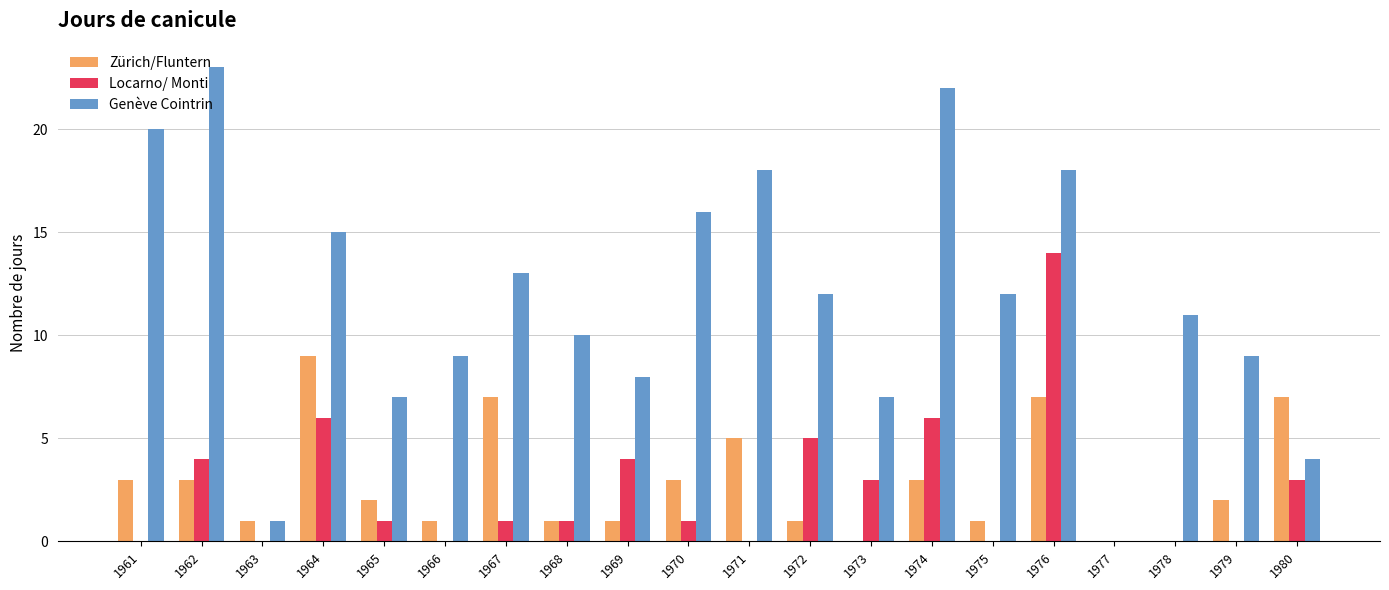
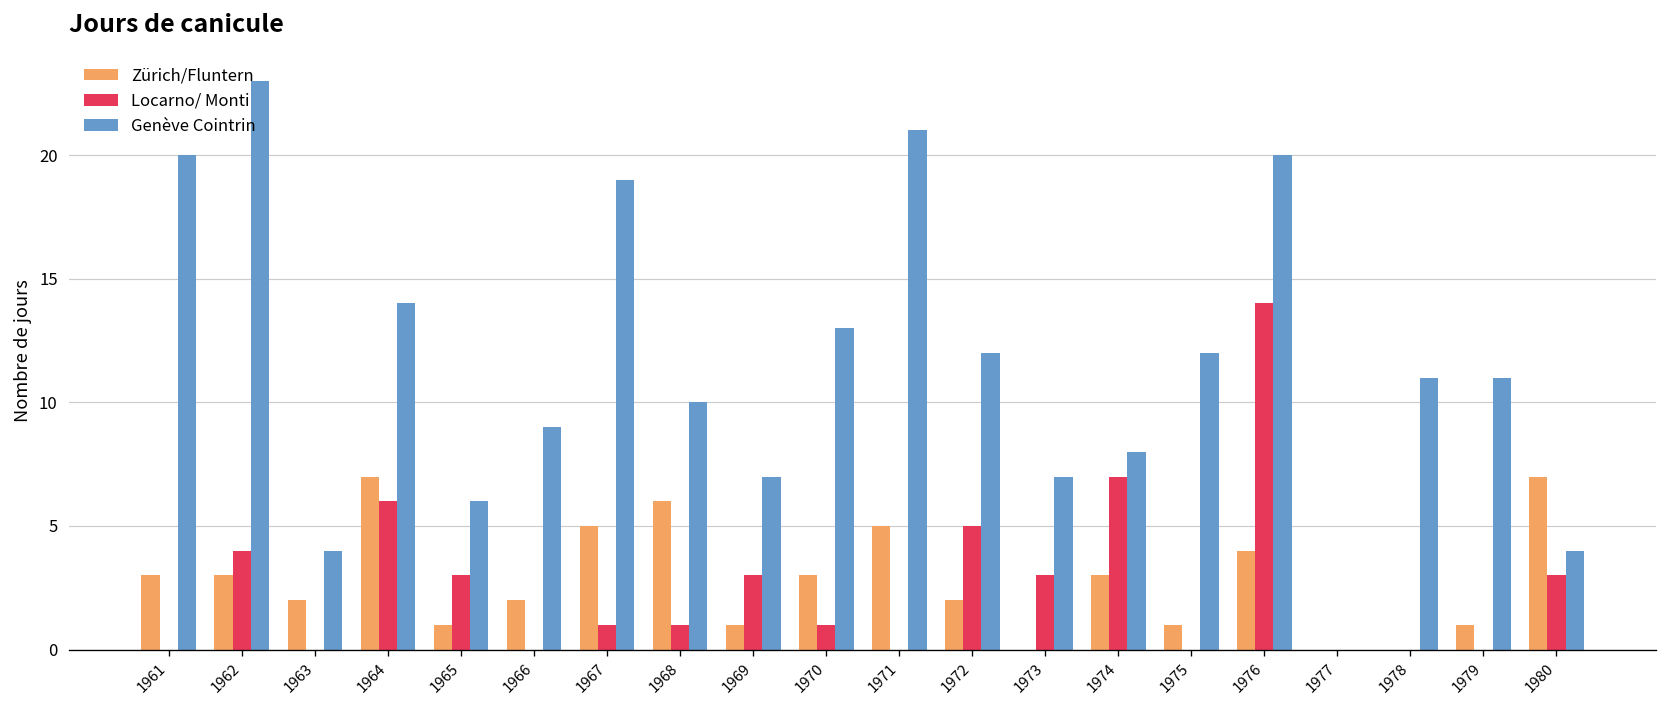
Zürich/Fluntern, 1963: 1 -> 2
Genève Cointrin, 1963: 1 -> 4
Zürich/Fluntern, 1964: 9 -> 7
Genève Cointrin, 1964: 15 -> 14
Zürich/Fluntern, 1965: 2 -> 1
Locarno/ Monti, 1965: 1 -> 3
Genève Cointrin, 1965: 7 -> 6
Zürich/Fluntern, 1966: 1 -> 2
Zürich/Fluntern, 1967: 7 -> 5
Genève Cointrin, 1967: 13 -> 19
Zürich/Fluntern, 1968: 1 -> 6
Locarno/ Monti, 1969: 4 -> 3
Genève Cointrin, 1969: 8 -> 7
Genève Cointrin, 1970: 16 -> 13
Genève Cointrin, 1971: 18 -> 21
Zürich/Fluntern, 1972: 1 -> 2
Locarno/ Monti, 1974: 6 -> 7
Genève Cointrin, 1974: 22 -> 8
Zürich/Fluntern, 1976: 7 -> 4
Genève Cointrin, 1976: 18 -> 20
Zürich/Fluntern, 1979: 2 -> 1
Genève Cointrin, 1979: 9 -> 11
